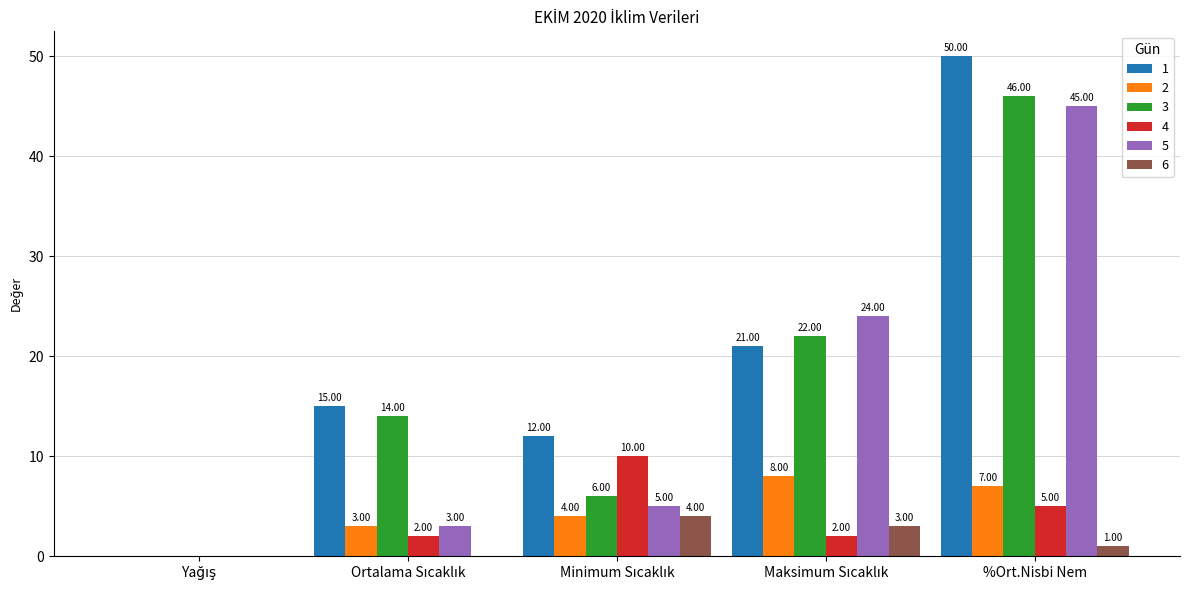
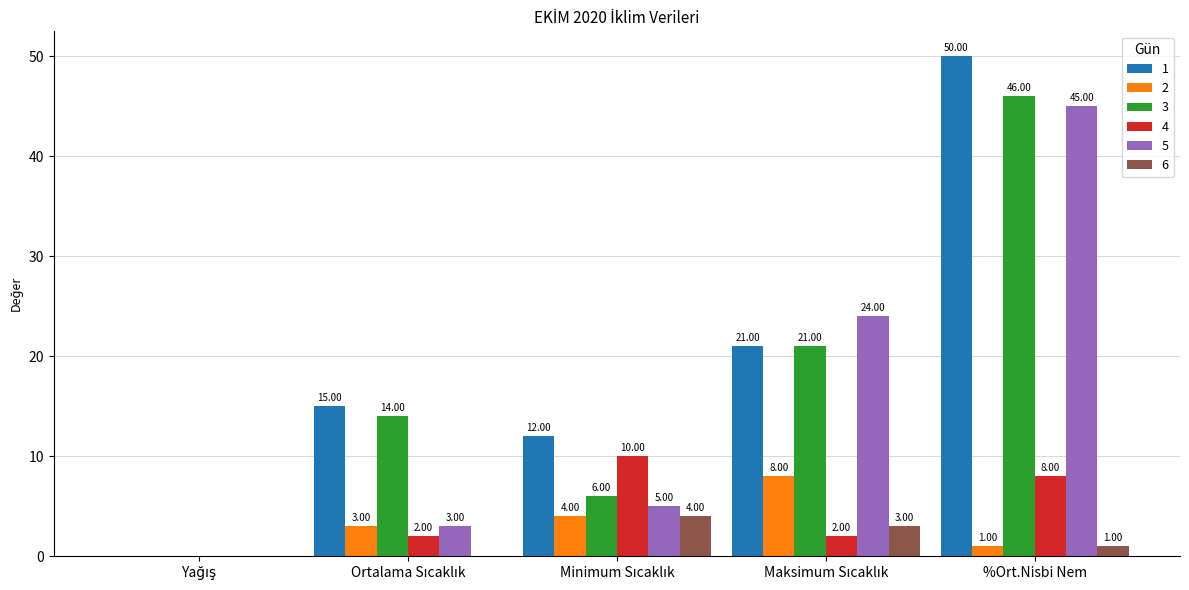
3, Maksimum Sıcaklık: 22.00 -> 21.00
2, %Ort.Nisbi Nem: 7.00 -> 1.00
4, %Ort.Nisbi Nem: 5.00 -> 8.00
